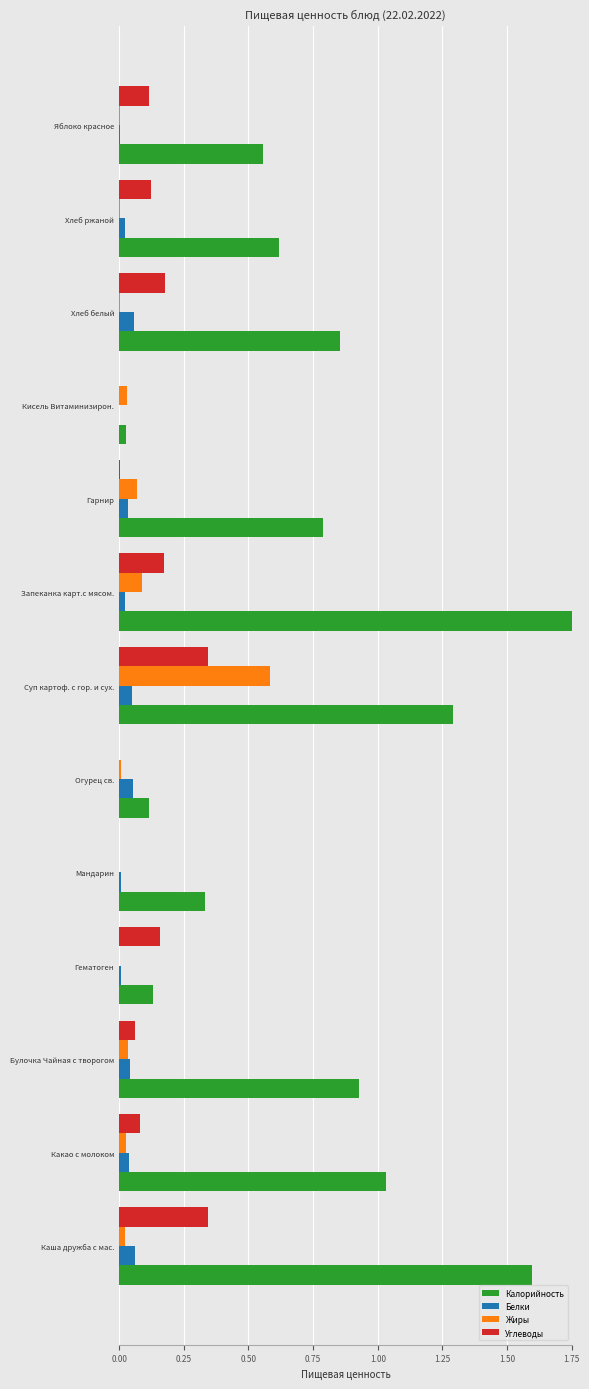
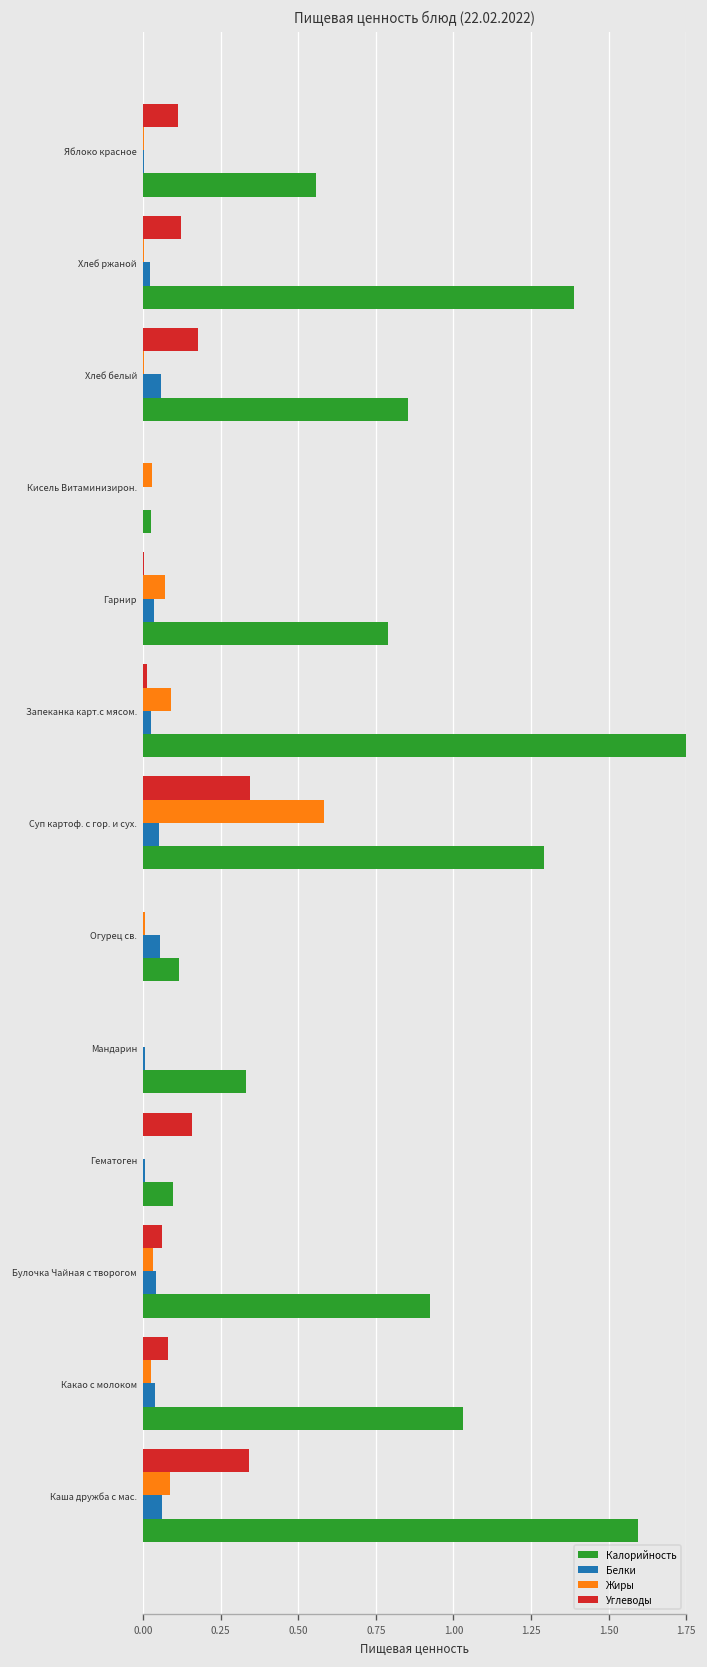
Калорийность, Хлеб ржаной: 0.62 -> 1.39
Углеводы, Запеканка карт.с мясом.: 0.17 -> 0.01
Калорийность, Гематоген: 0.13 -> 0.10
Жиры, Каша дружба с мас.: 0.02 -> 0.09
